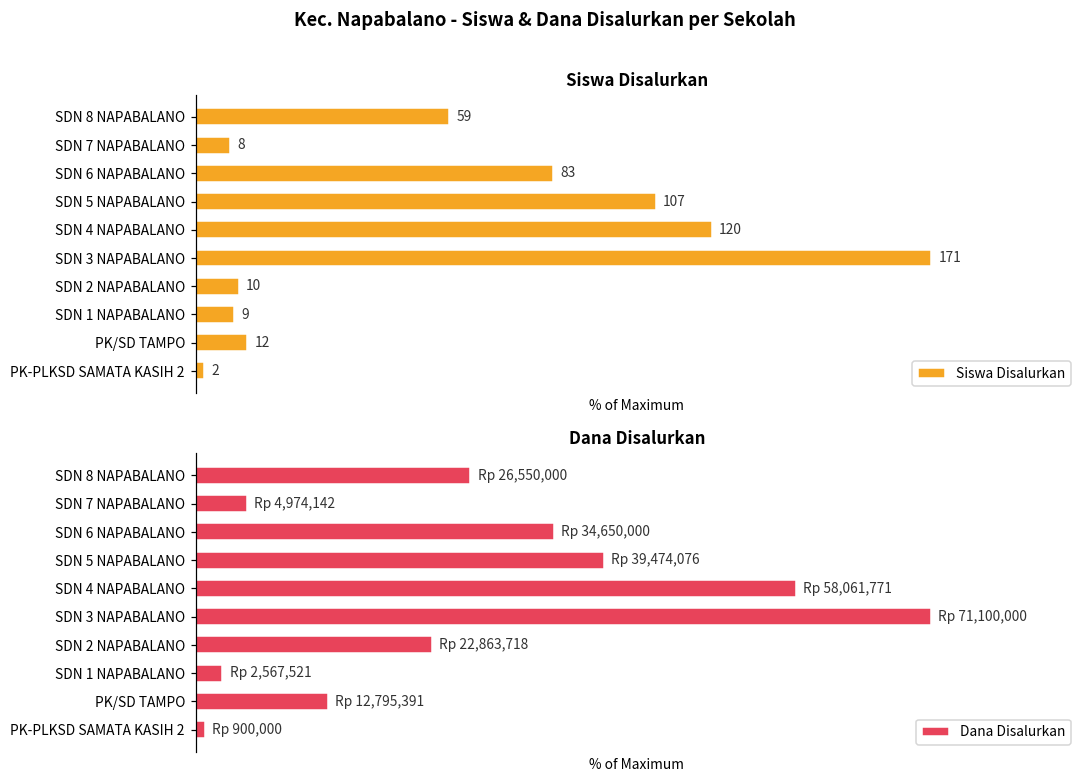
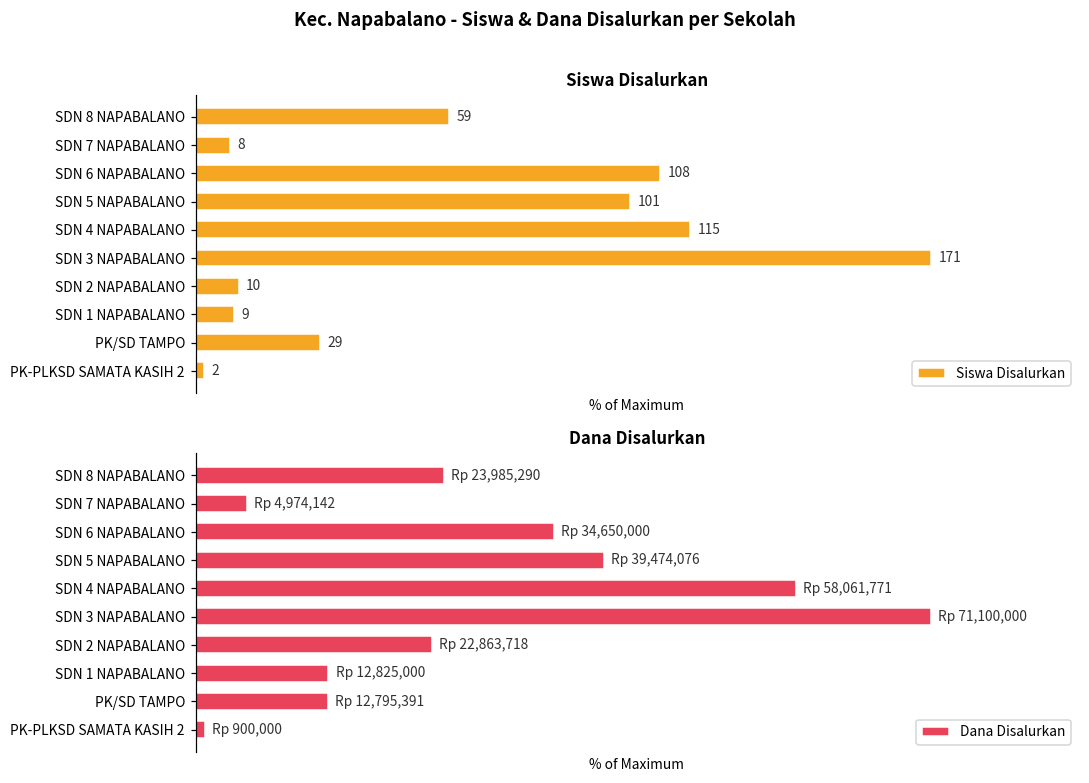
Siswa Disalurkan, SDN 6 NAPABALANO: 83 -> 108
Siswa Disalurkan, SDN 5 NAPABALANO: 107 -> 101
Siswa Disalurkan, SDN 4 NAPABALANO: 120 -> 115
Siswa Disalurkan, PK/SD TAMPO: 12 -> 29
Dana Disalurkan, SDN 8 NAPABALANO: 26,550,000 -> 23,985,290
Dana Disalurkan, SDN 1 NAPABALANO: 2,567,521 -> 12,825,000
